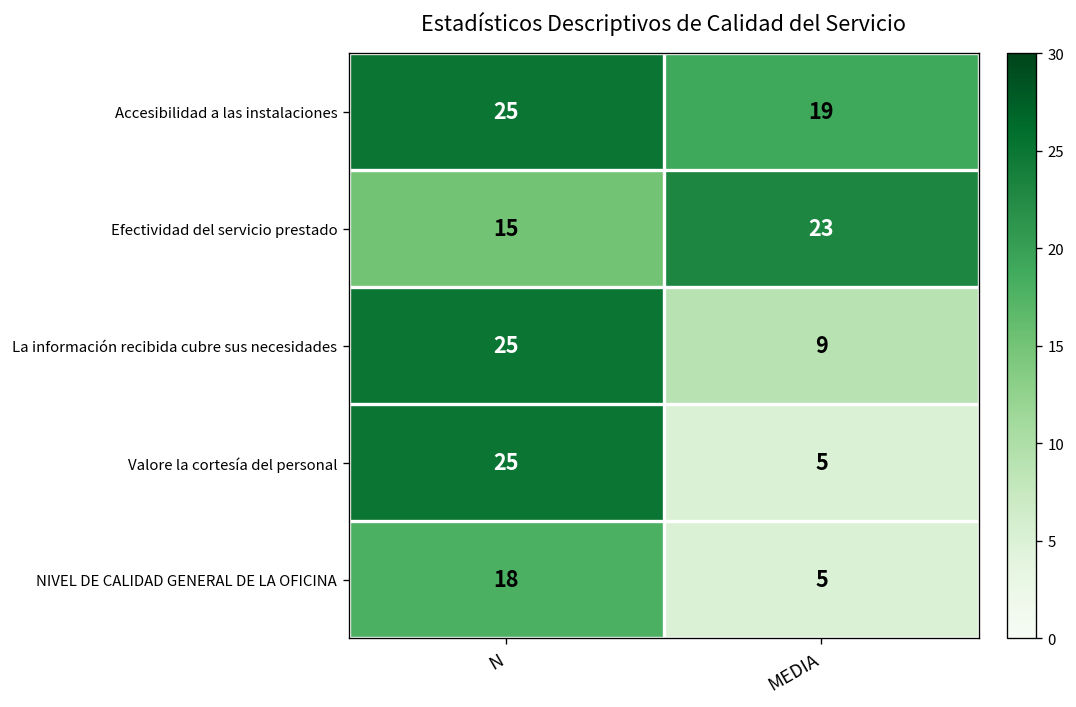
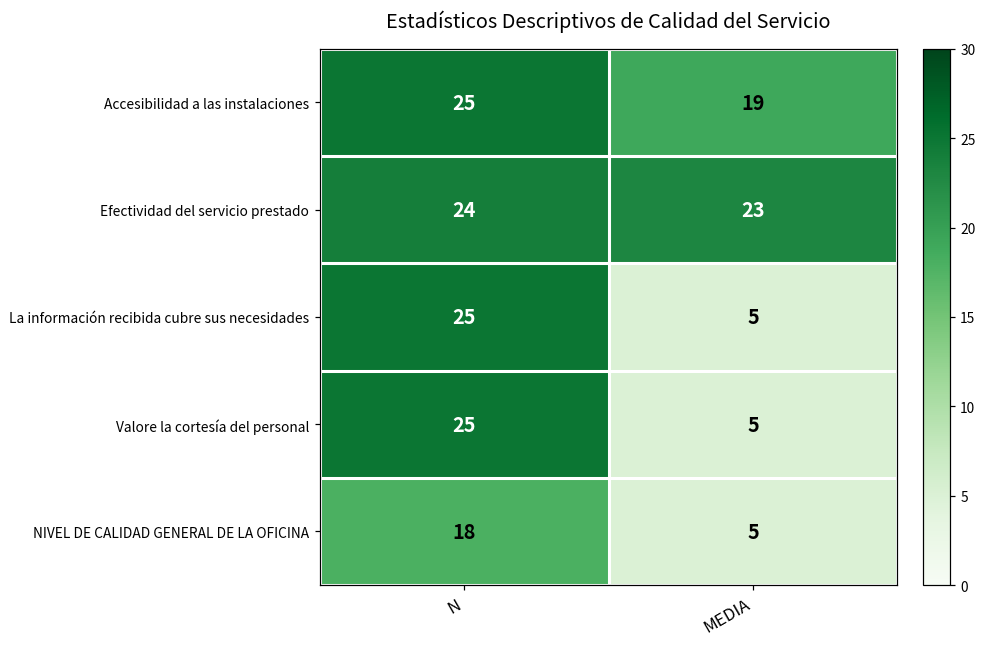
Efectividad del servicio prestado, N: 15 -> 24
La información recibida cubre sus necesidades, MEDIA: 9 -> 5
